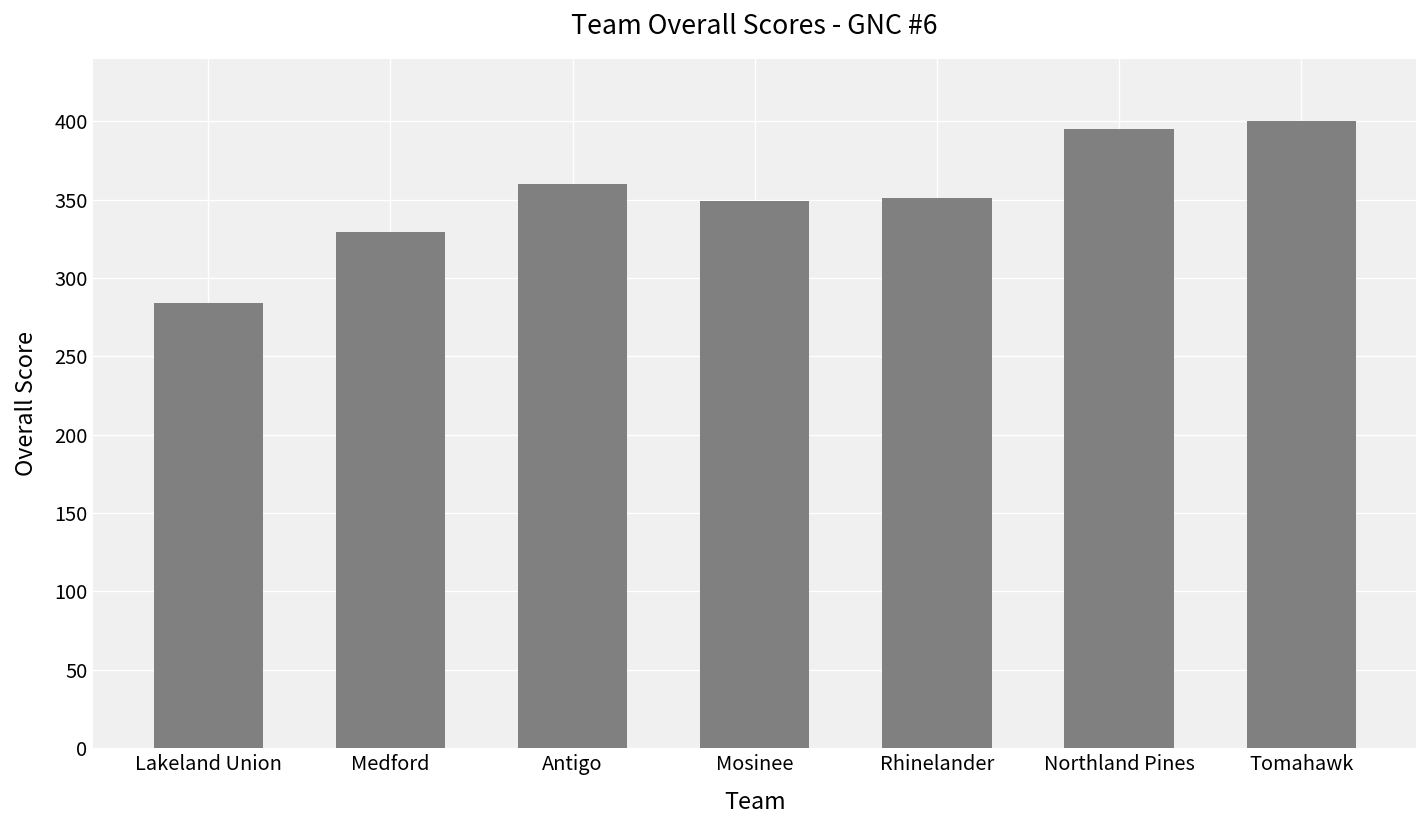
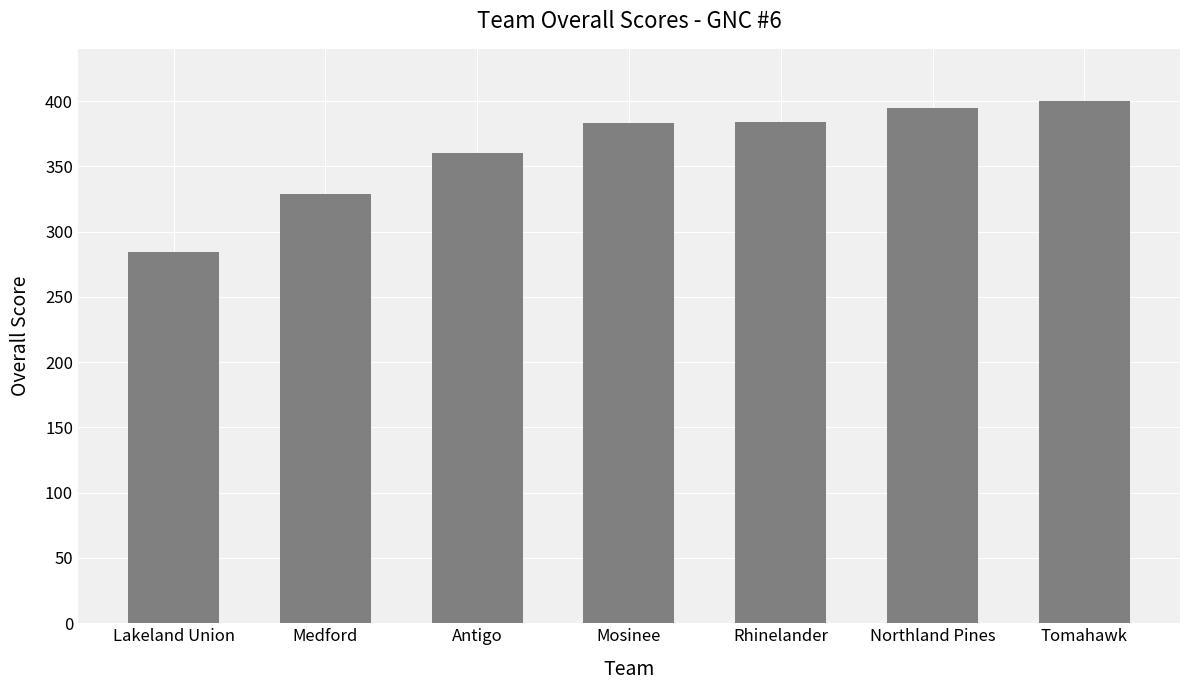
Mosinee: 349 -> 383
Rhinelander: 351 -> 384
